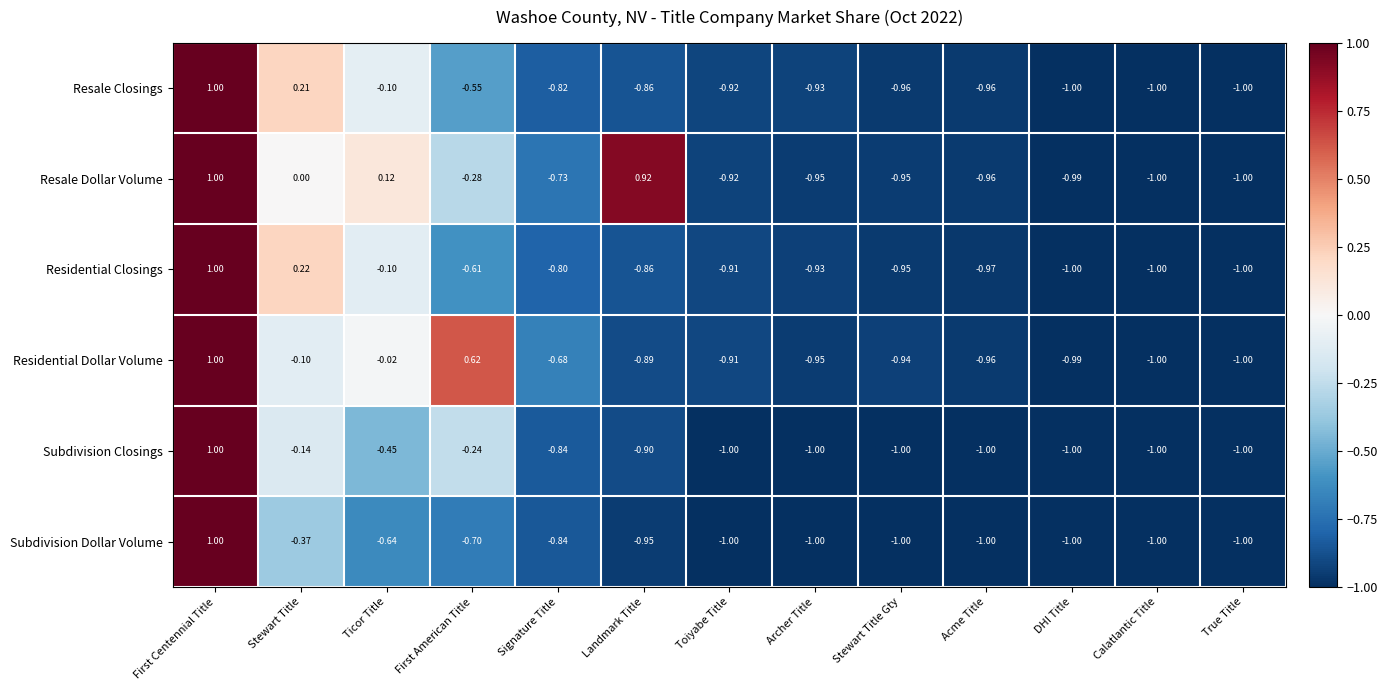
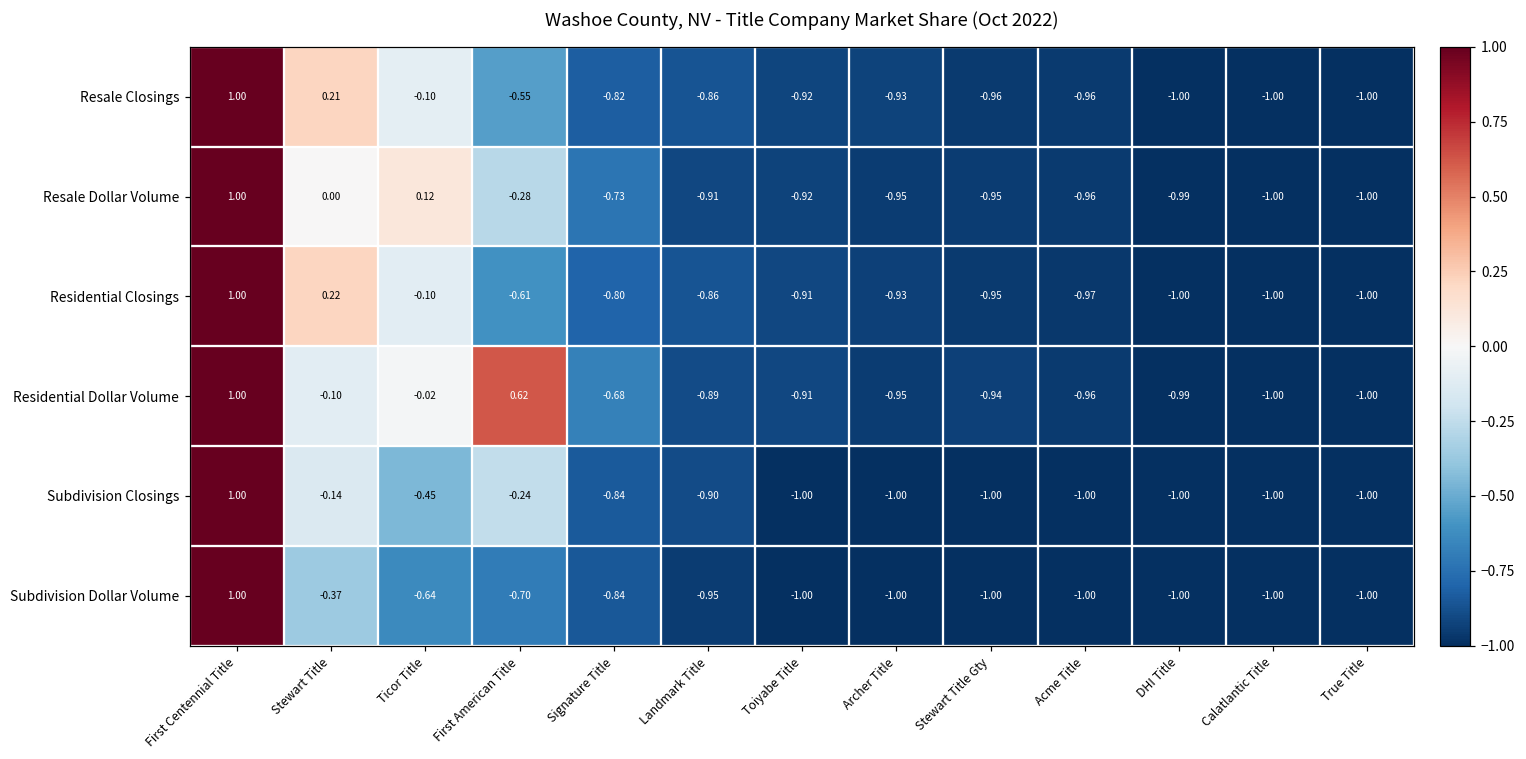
Resale Dollar Volume, Landmark Title: 0.92 -> -0.91
